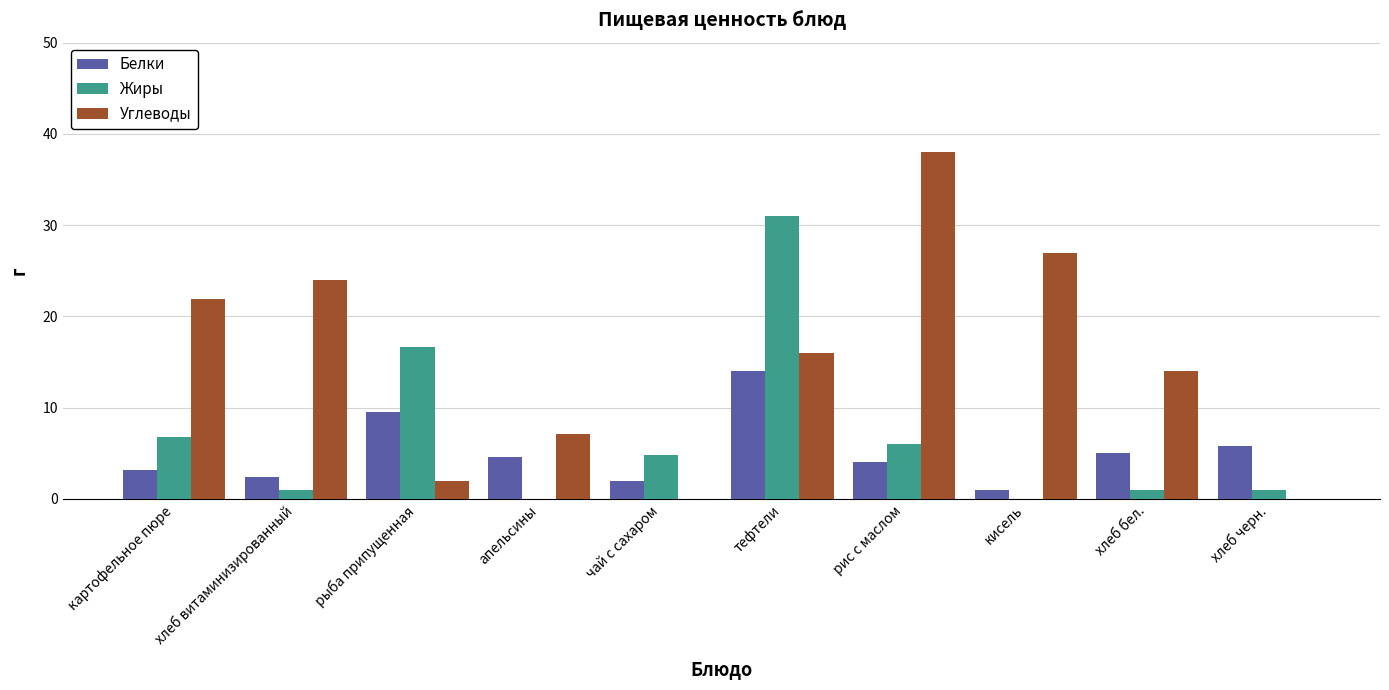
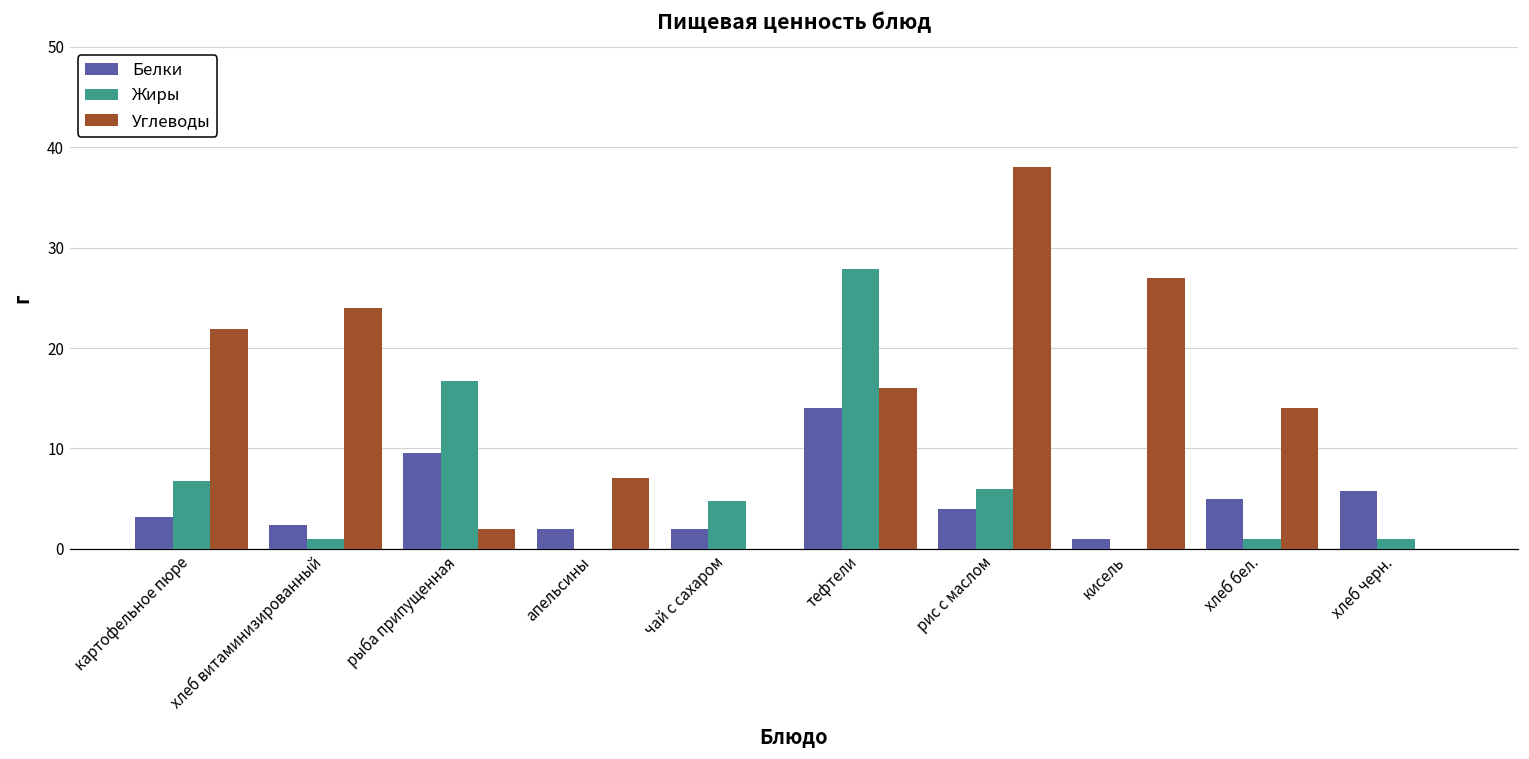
Белки, апельсины: 5 -> 2
Жиры, тефтели: 31 -> 28
